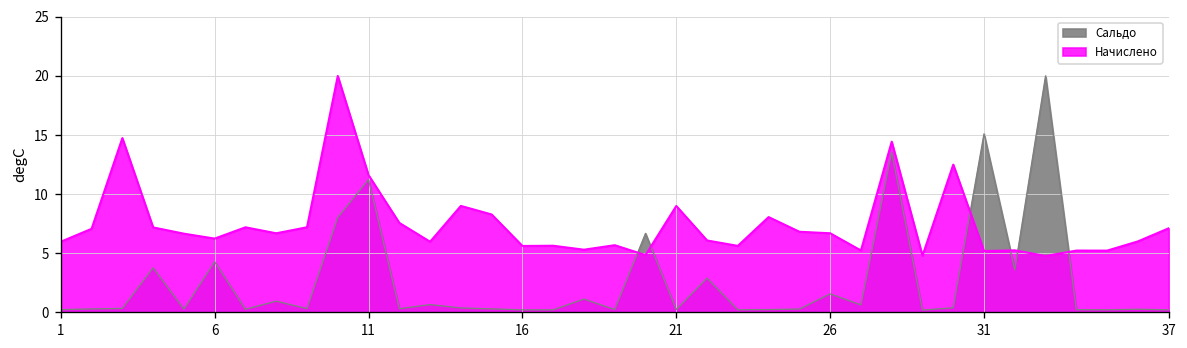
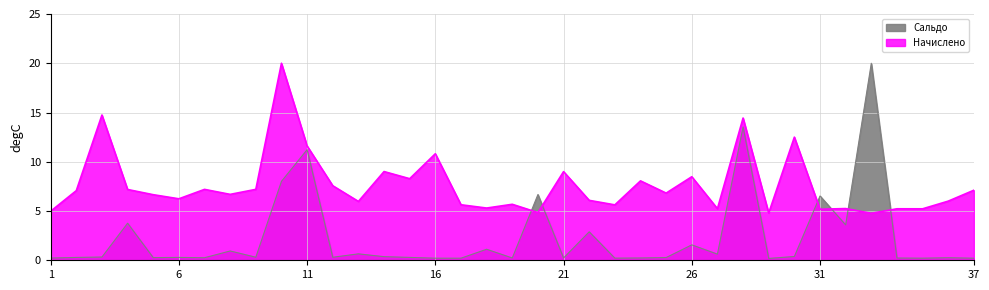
Начислено, 1: 6 -> 5
Сальдо, 6: 4 -> 0
Начислено, 16: 6 -> 11
Начислено, 26: 7 -> 8
Сальдо, 31: 15 -> 7
